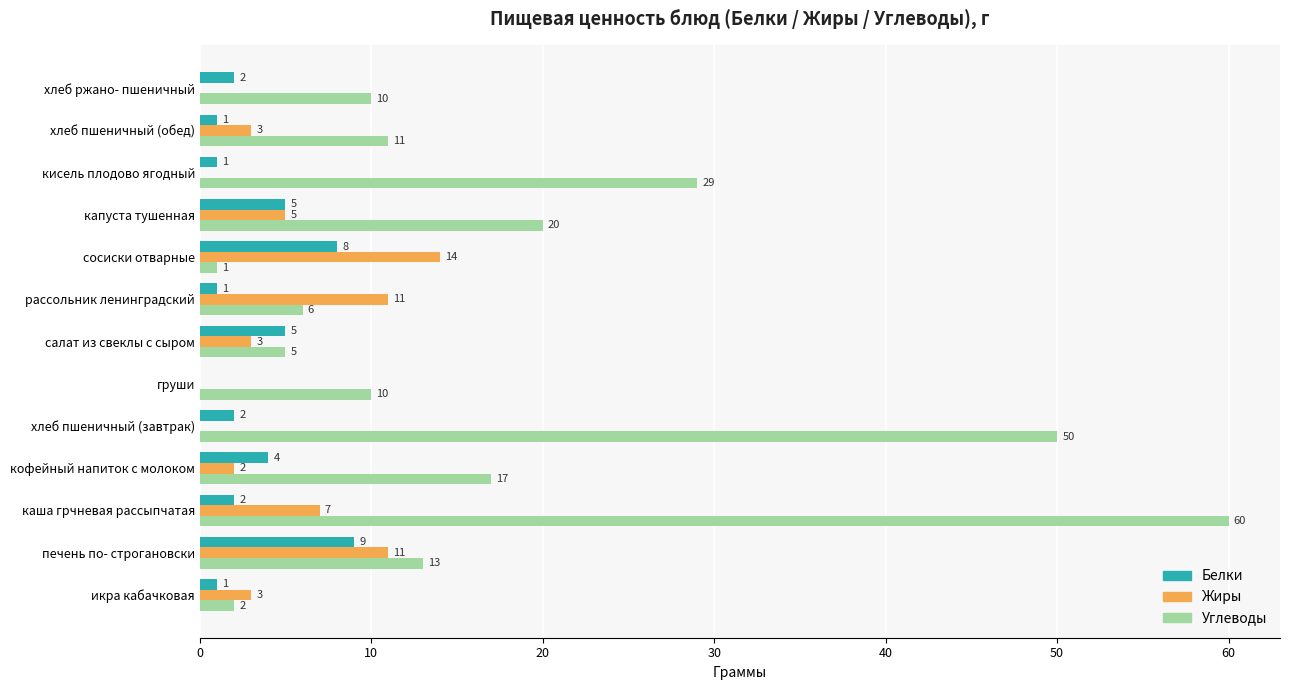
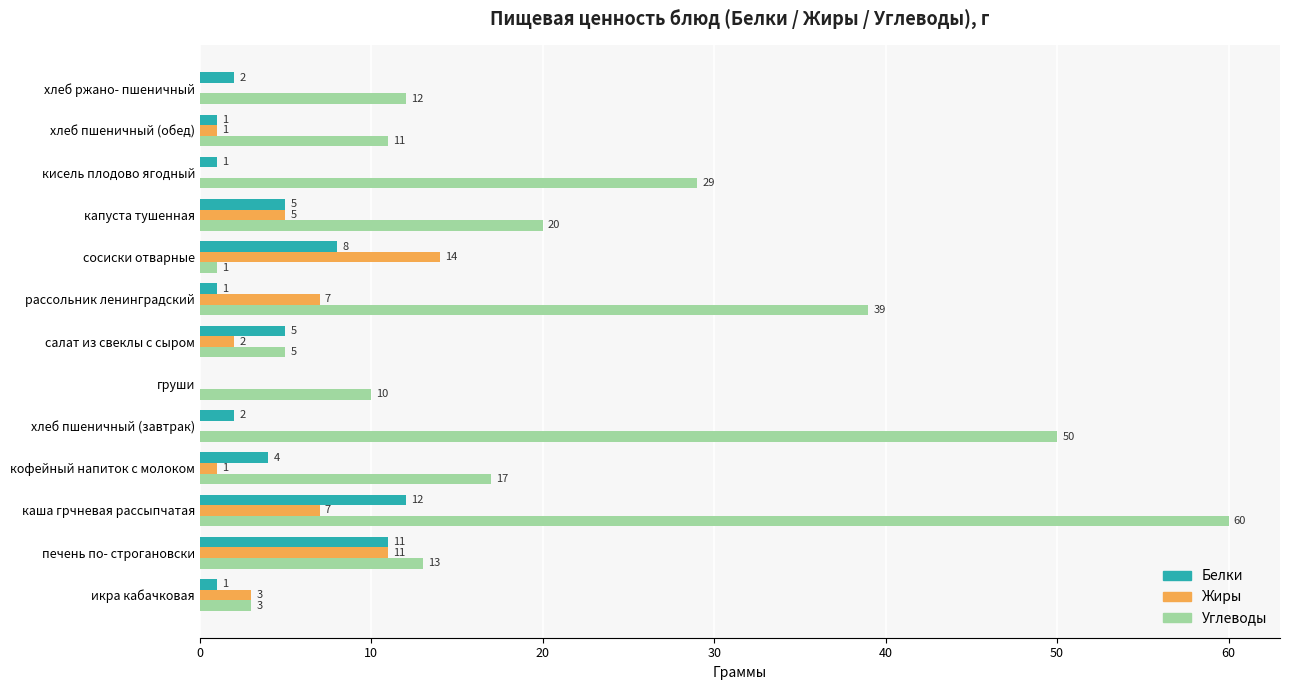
Углеводы, хлеб ржано- пшеничный: 10 -> 12
Жиры, хлеб пшеничный (обед): 3 -> 1
Жиры, рассольник ленинградский: 11 -> 7
Углеводы, рассольник ленинградский: 6 -> 39
Жиры, салат из свеклы с сыром: 3 -> 2
Жиры, кофейный напиток с молоком: 2 -> 1
Белки, каша грчневая рассыпчатая: 2 -> 12
Белки, печень по- строгановски: 9 -> 11
Углеводы, икра кабачковая: 2 -> 3
